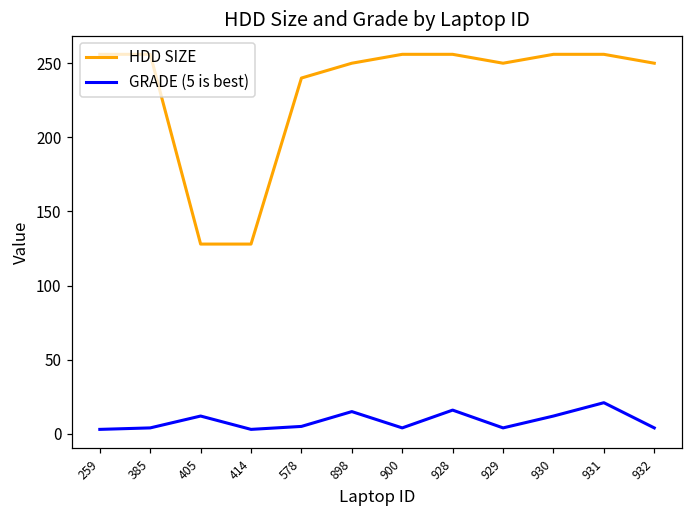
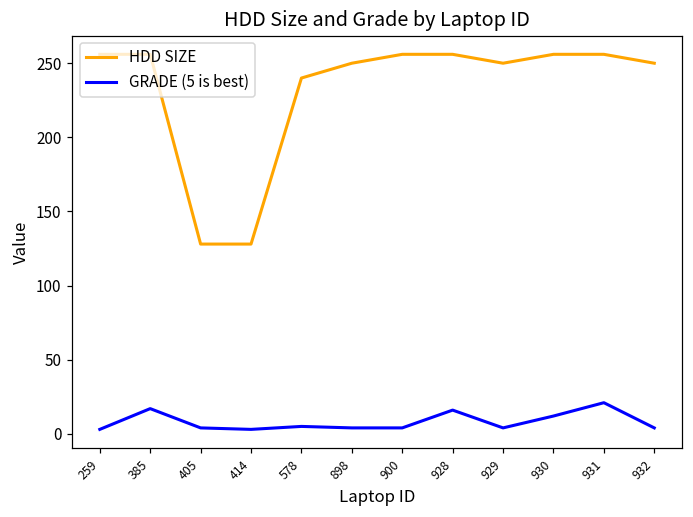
GRADE (5 is best), 385: 4 -> 17
GRADE (5 is best), 405: 12 -> 4
GRADE (5 is best), 898: 15 -> 4
